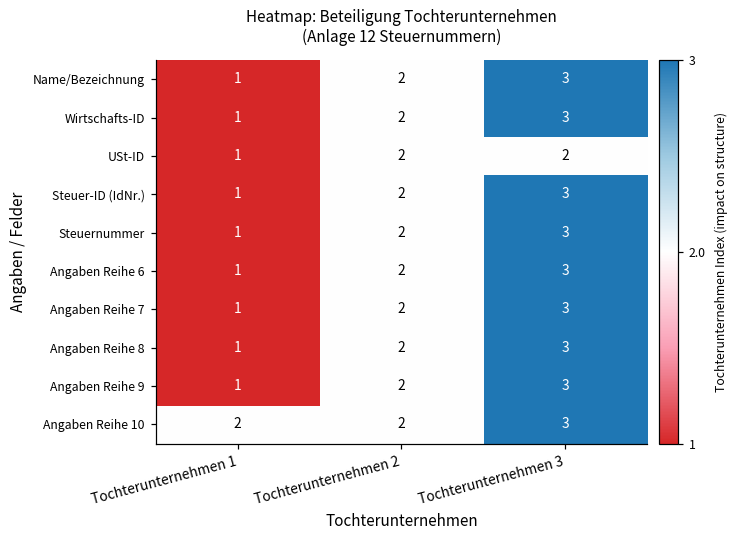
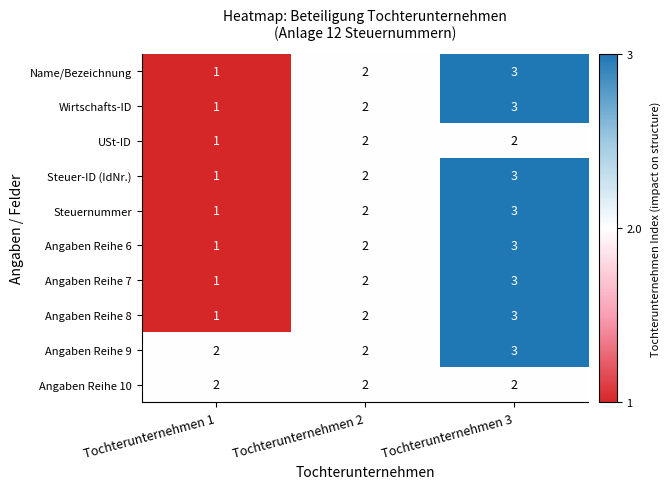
Angaben Reihe 9, Tochterunternehmen 1: 1 -> 2
Angaben Reihe 10, Tochterunternehmen 3: 3 -> 2
